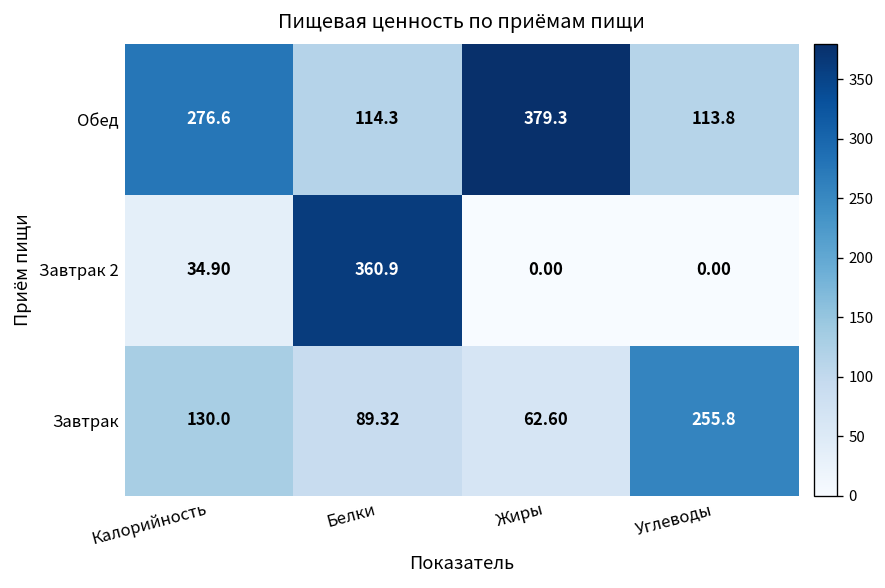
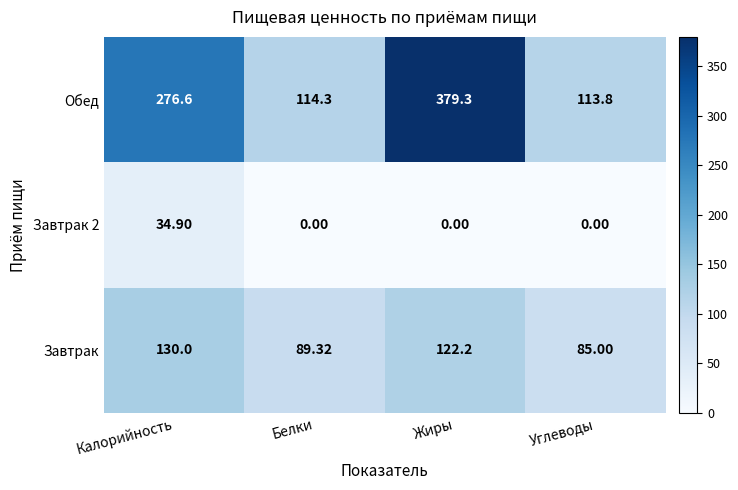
Завтрак 2, Белки: 360.9 -> 0.00
Завтрак, Жиры: 62.60 -> 122.2
Завтрак, Углеводы: 255.8 -> 85.00
